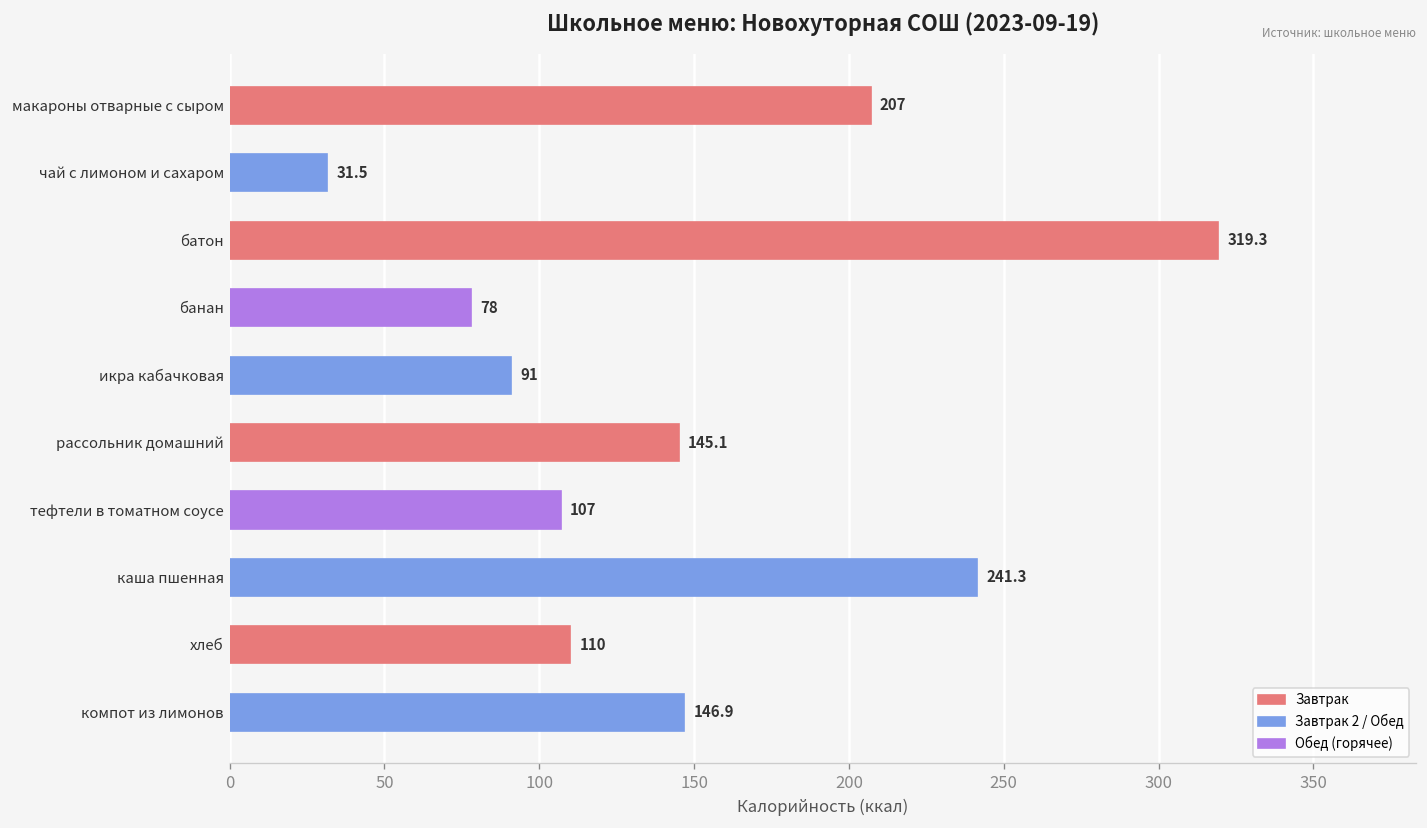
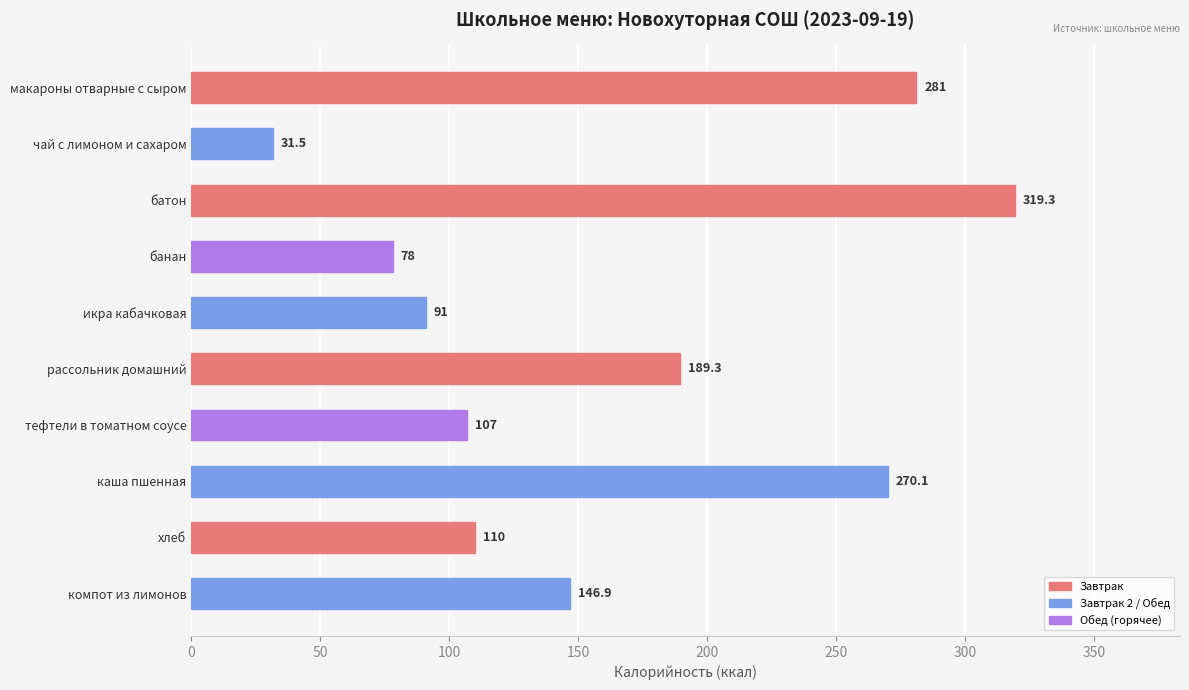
макароны отварные с сыром: 207 -> 281
рассольник домашний: 145.1 -> 189.3
каша пшенная: 241.3 -> 270.1
